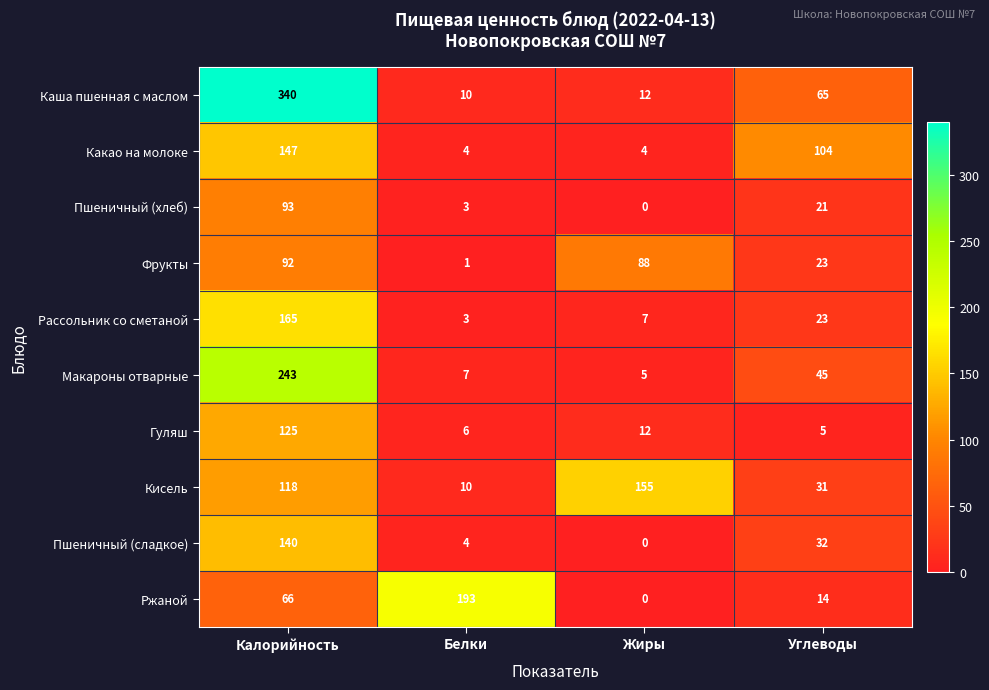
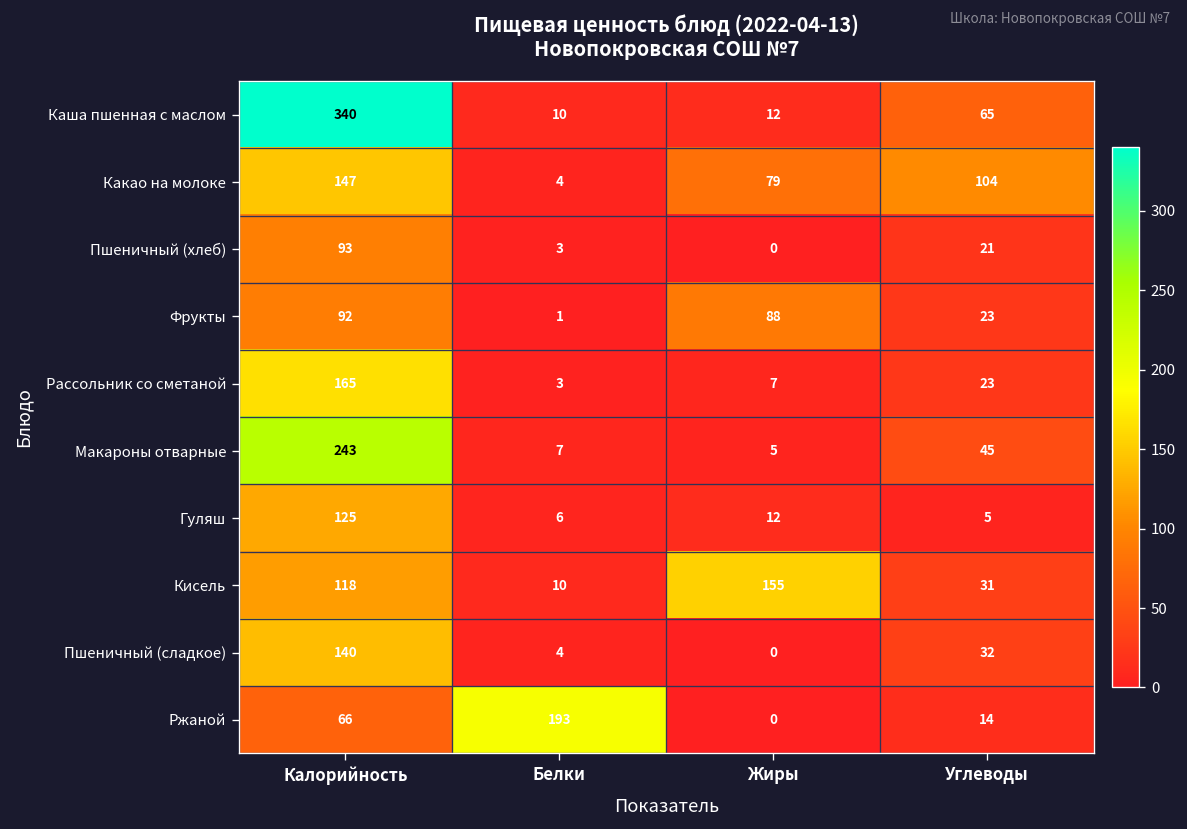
Какао на молоке, Жиры: 4 -> 79
